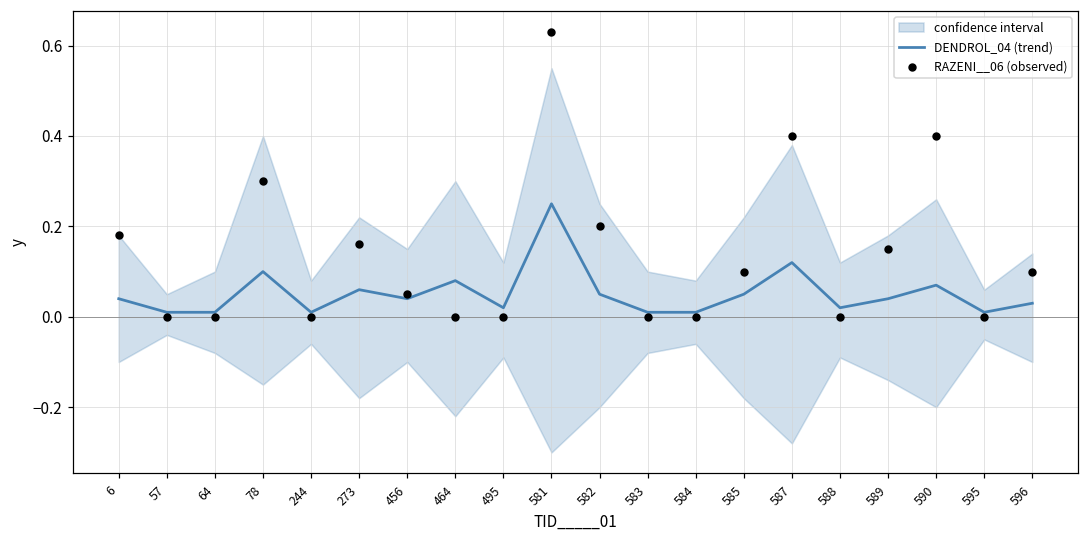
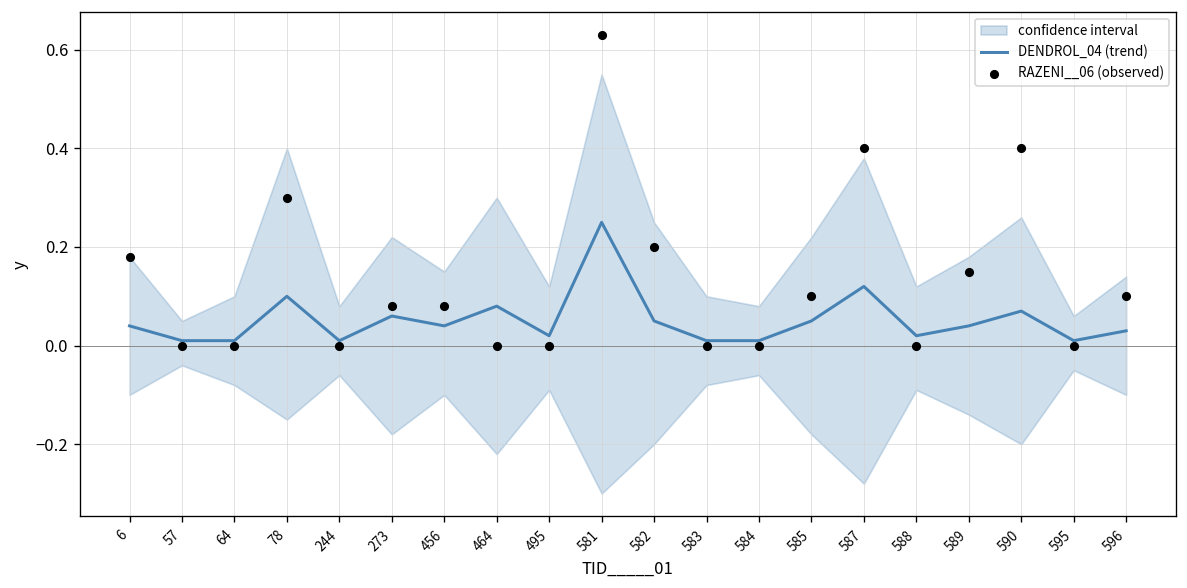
RAZENI__06 (observed), 273: 0.16 -> 0.08
RAZENI__06 (observed), 456: 0.05 -> 0.08
